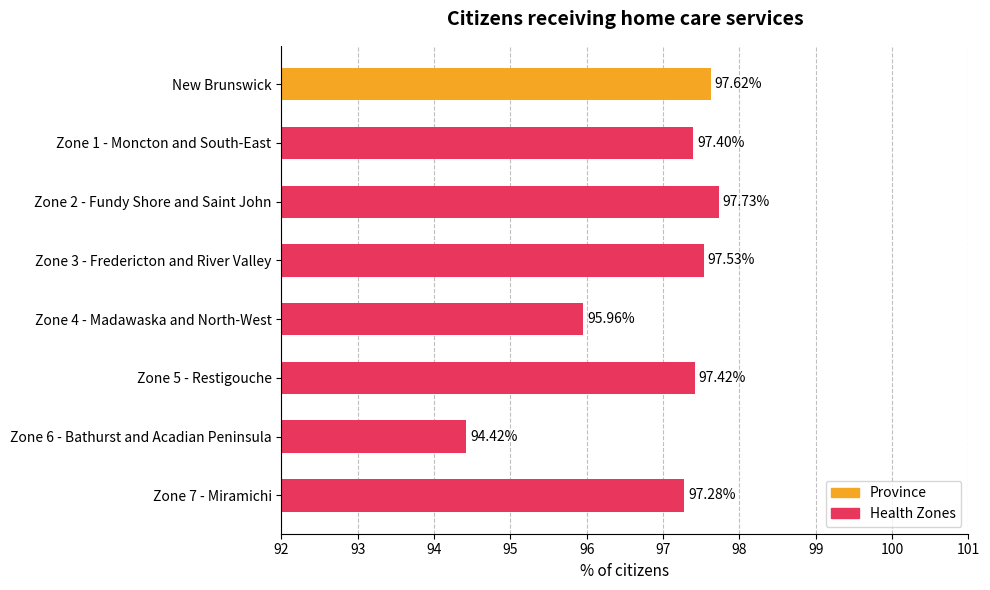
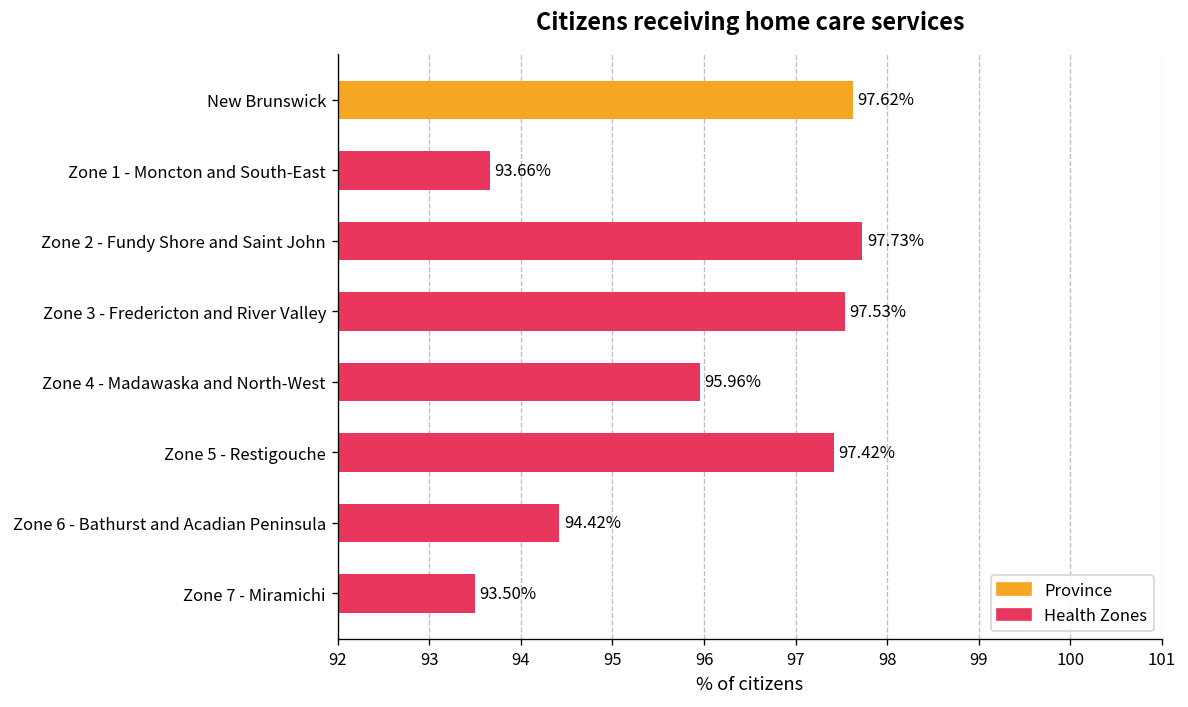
Zone 1 - Moncton and South-East: 97.40% -> 93.66%
Zone 7 - Miramichi: 97.28% -> 93.50%
